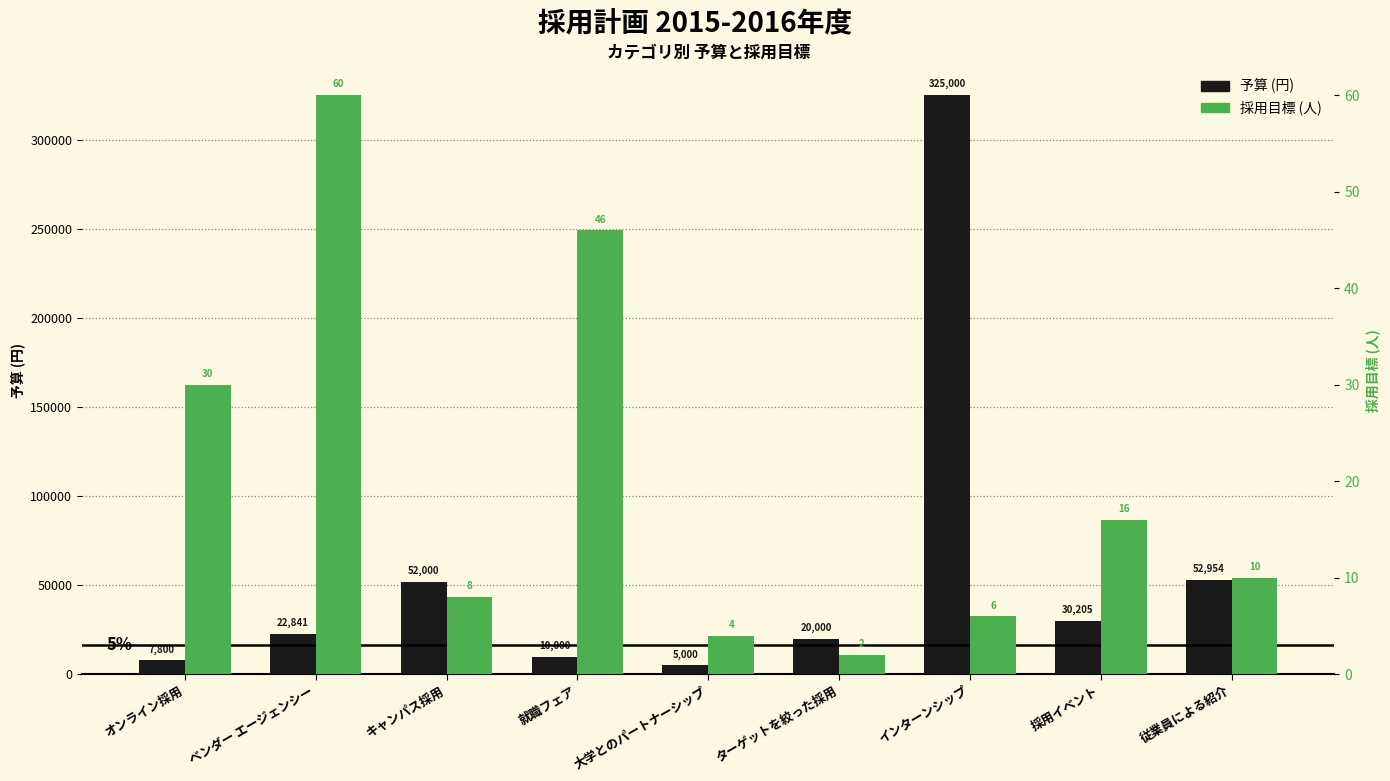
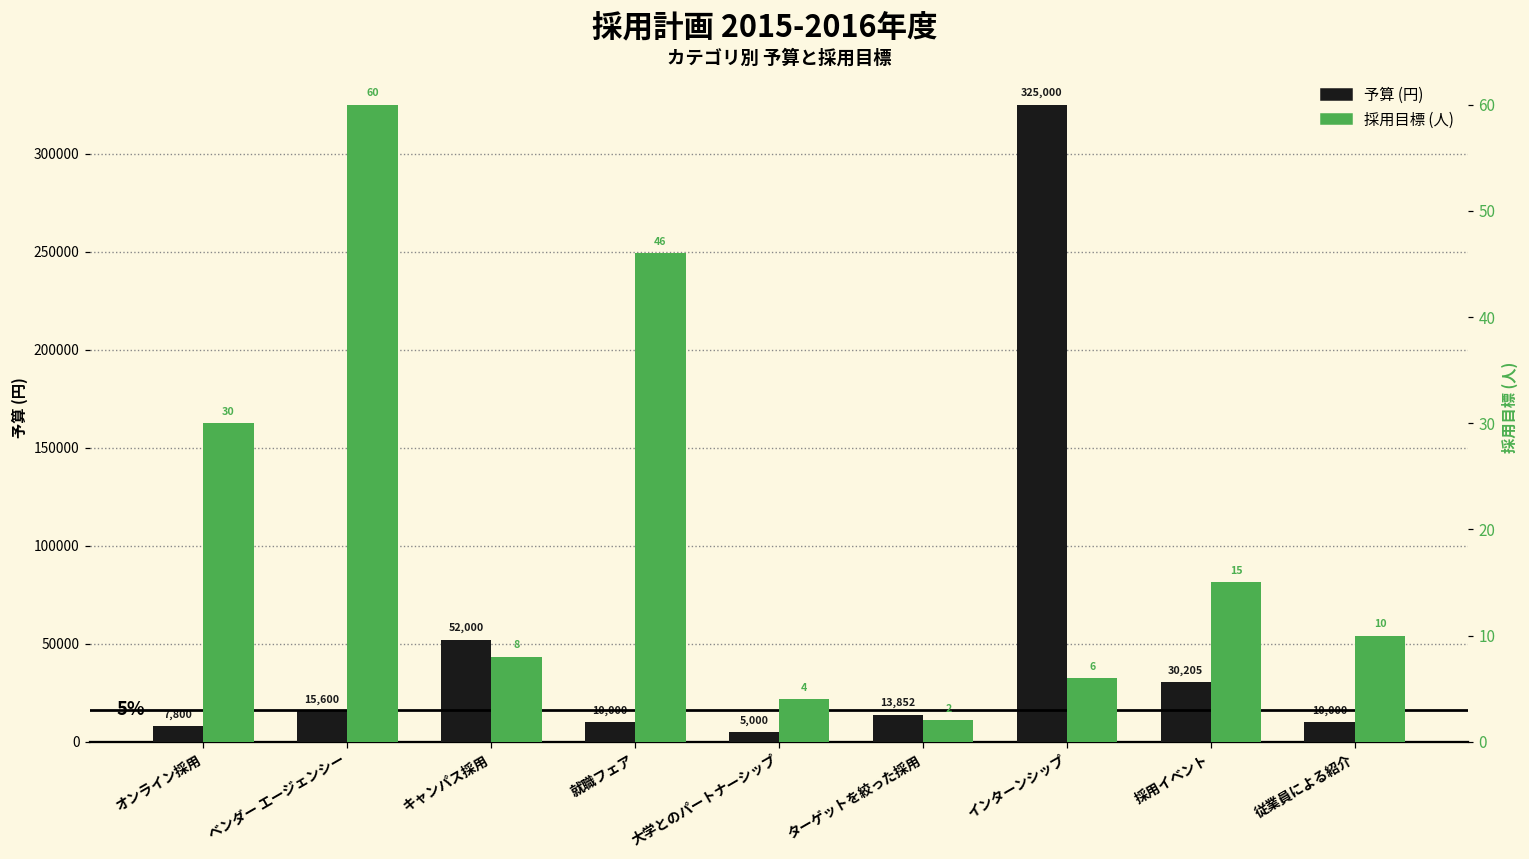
予算 (円), ベンダー エージェンシー: 22,841 -> 15,600
予算 (円), ターゲットを絞った採用: 20,000 -> 13,852
予算 (円), 従業員による紹介: 52,954 -> 10,000
採用目標 (人), 採用イベント: 16 -> 15
